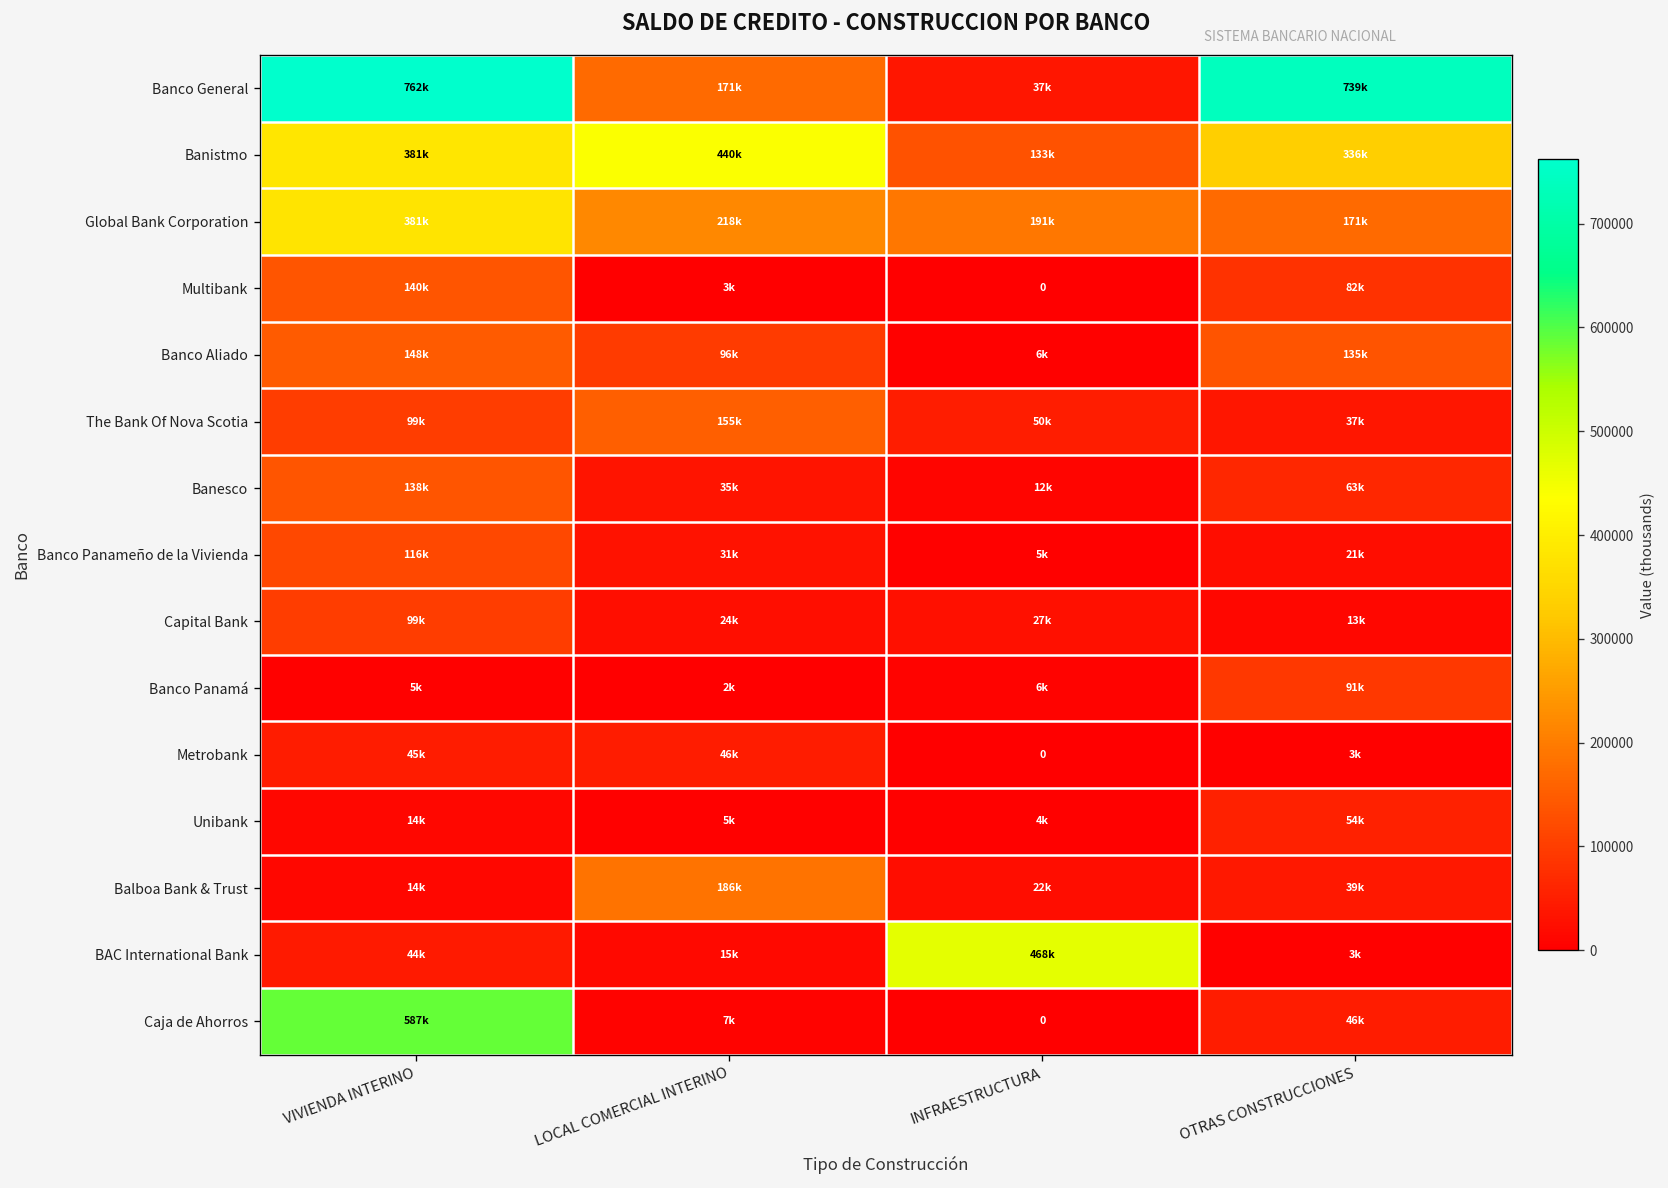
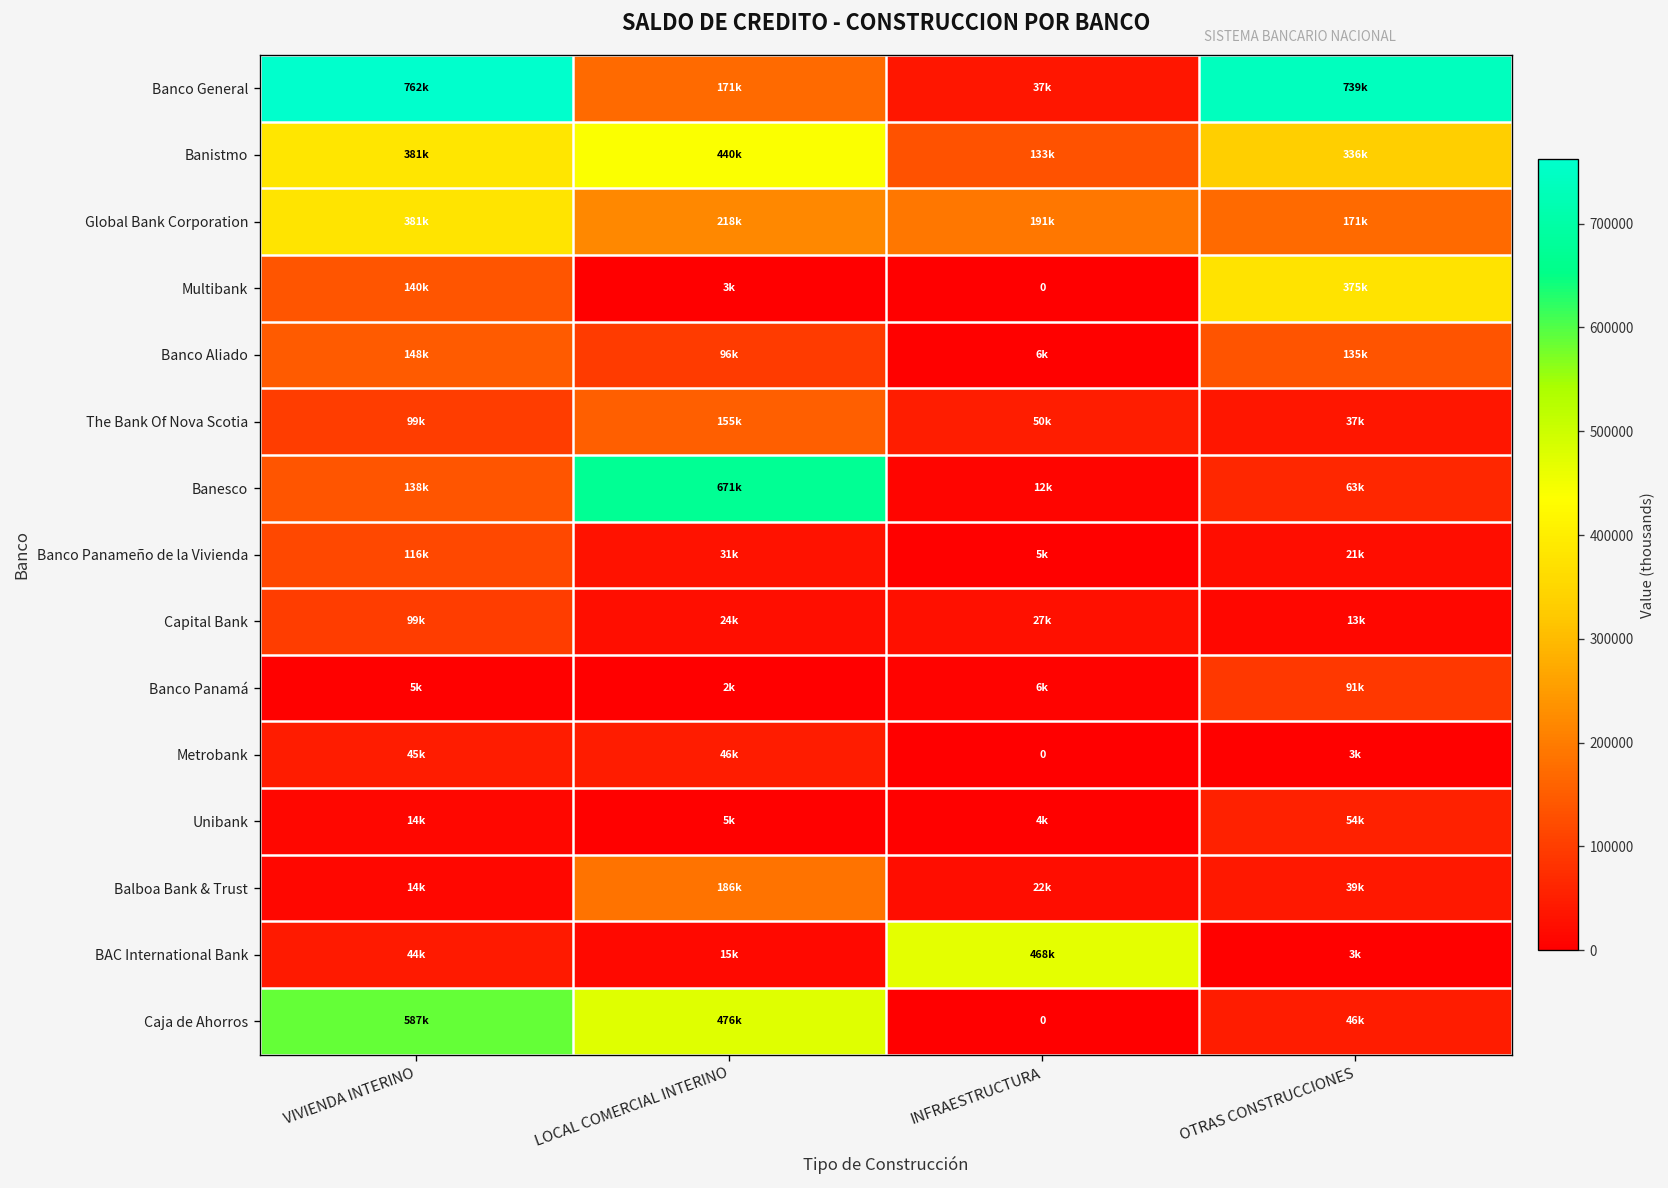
Multibank, OTRAS CONSTRUCCIONES: 82k -> 375k
Banesco, LOCAL COMERCIAL INTERINO: 35k -> 671k
Caja de Ahorros, LOCAL COMERCIAL INTERINO: 7k -> 476k
